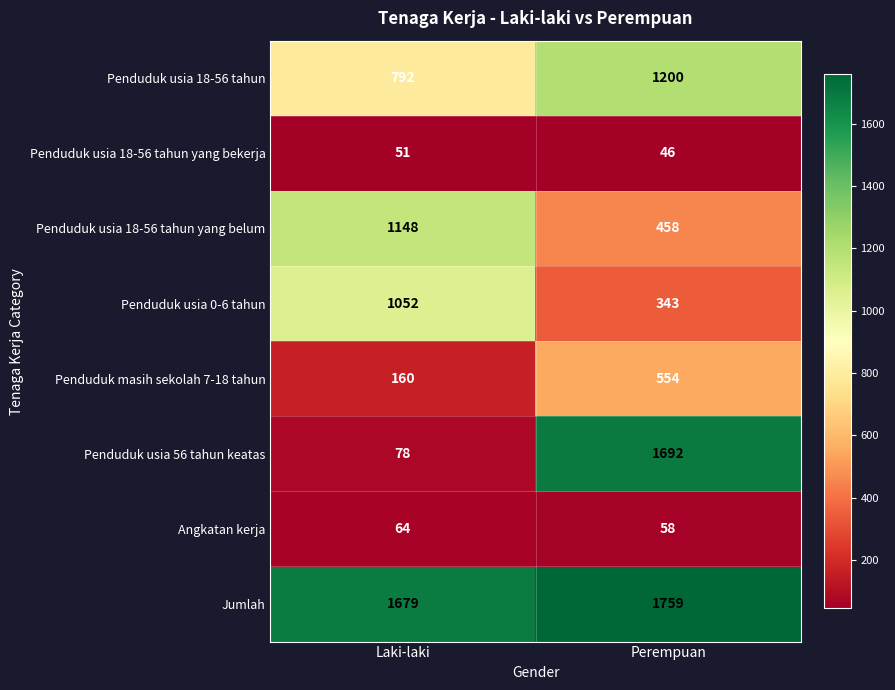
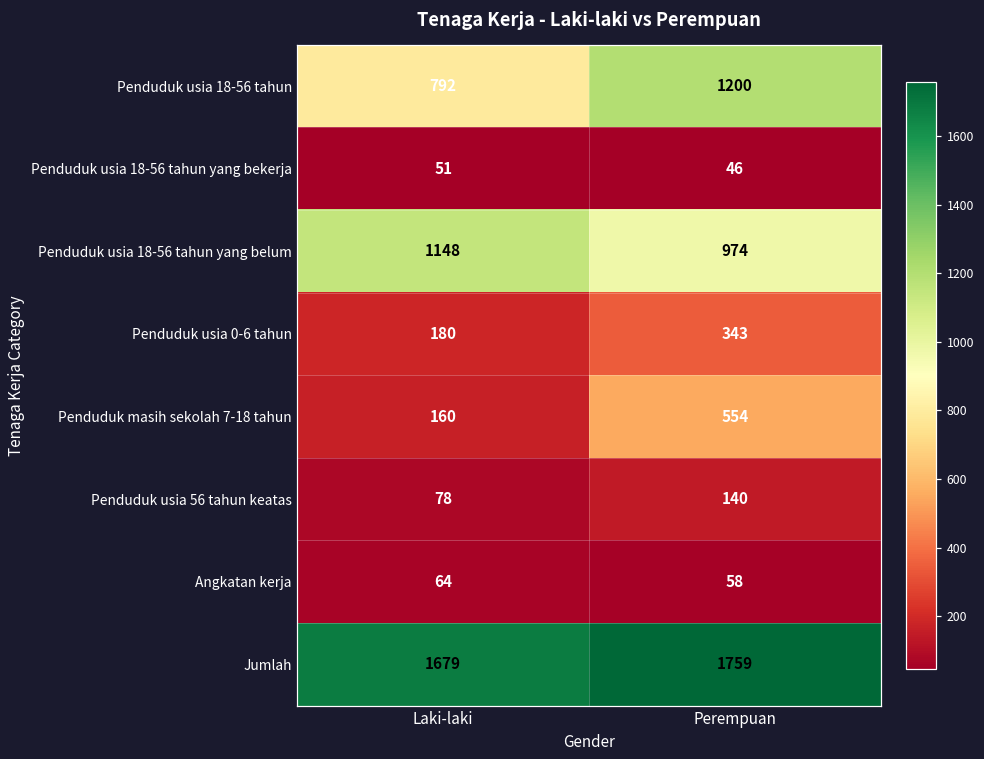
Penduduk usia 18-56 tahun yang belum, Perempuan: 458 -> 974
Penduduk usia 0-6 tahun, Laki-laki: 1052 -> 180
Penduduk usia 56 tahun keatas, Perempuan: 1692 -> 140
